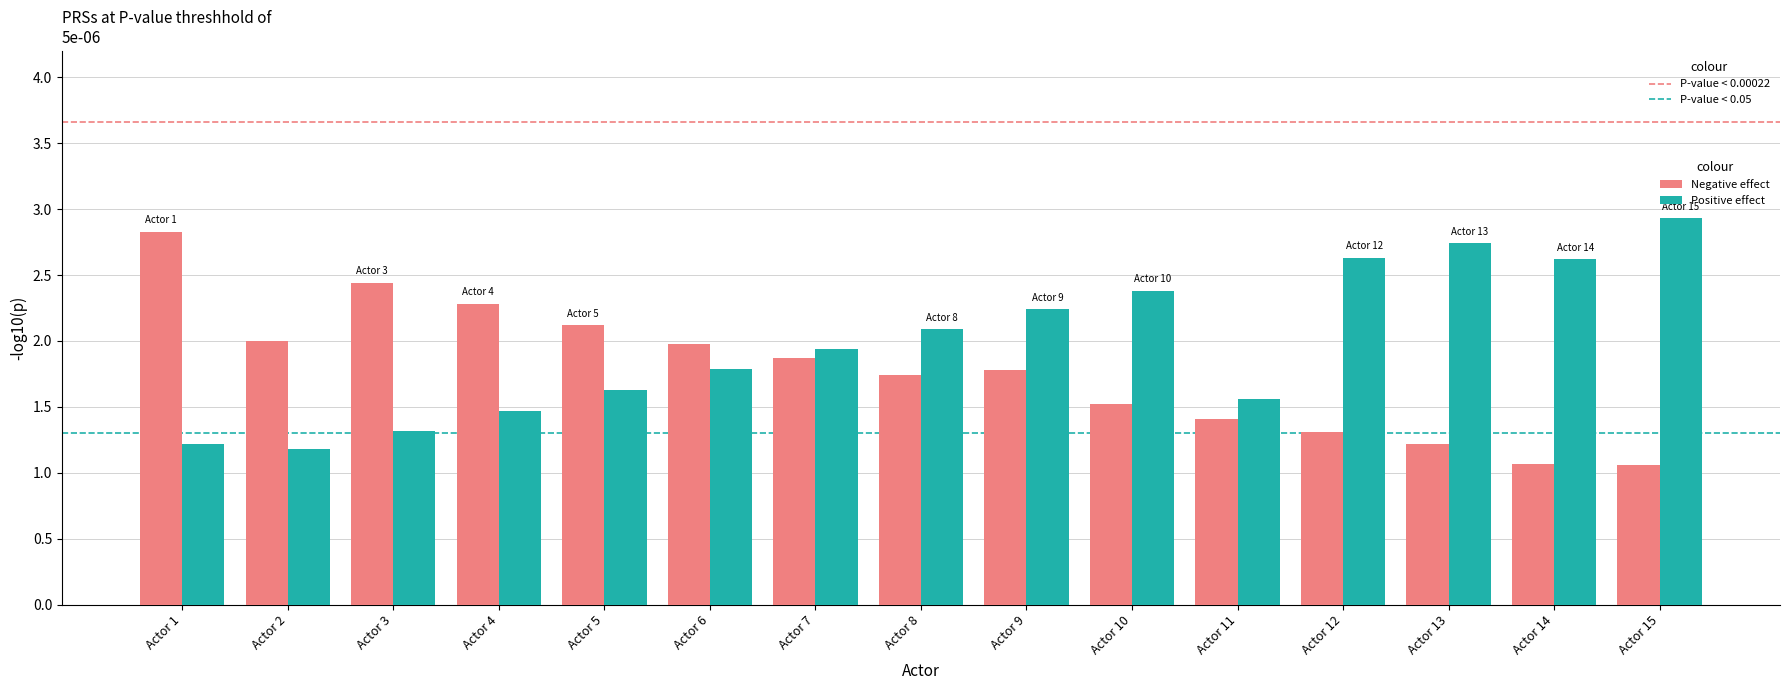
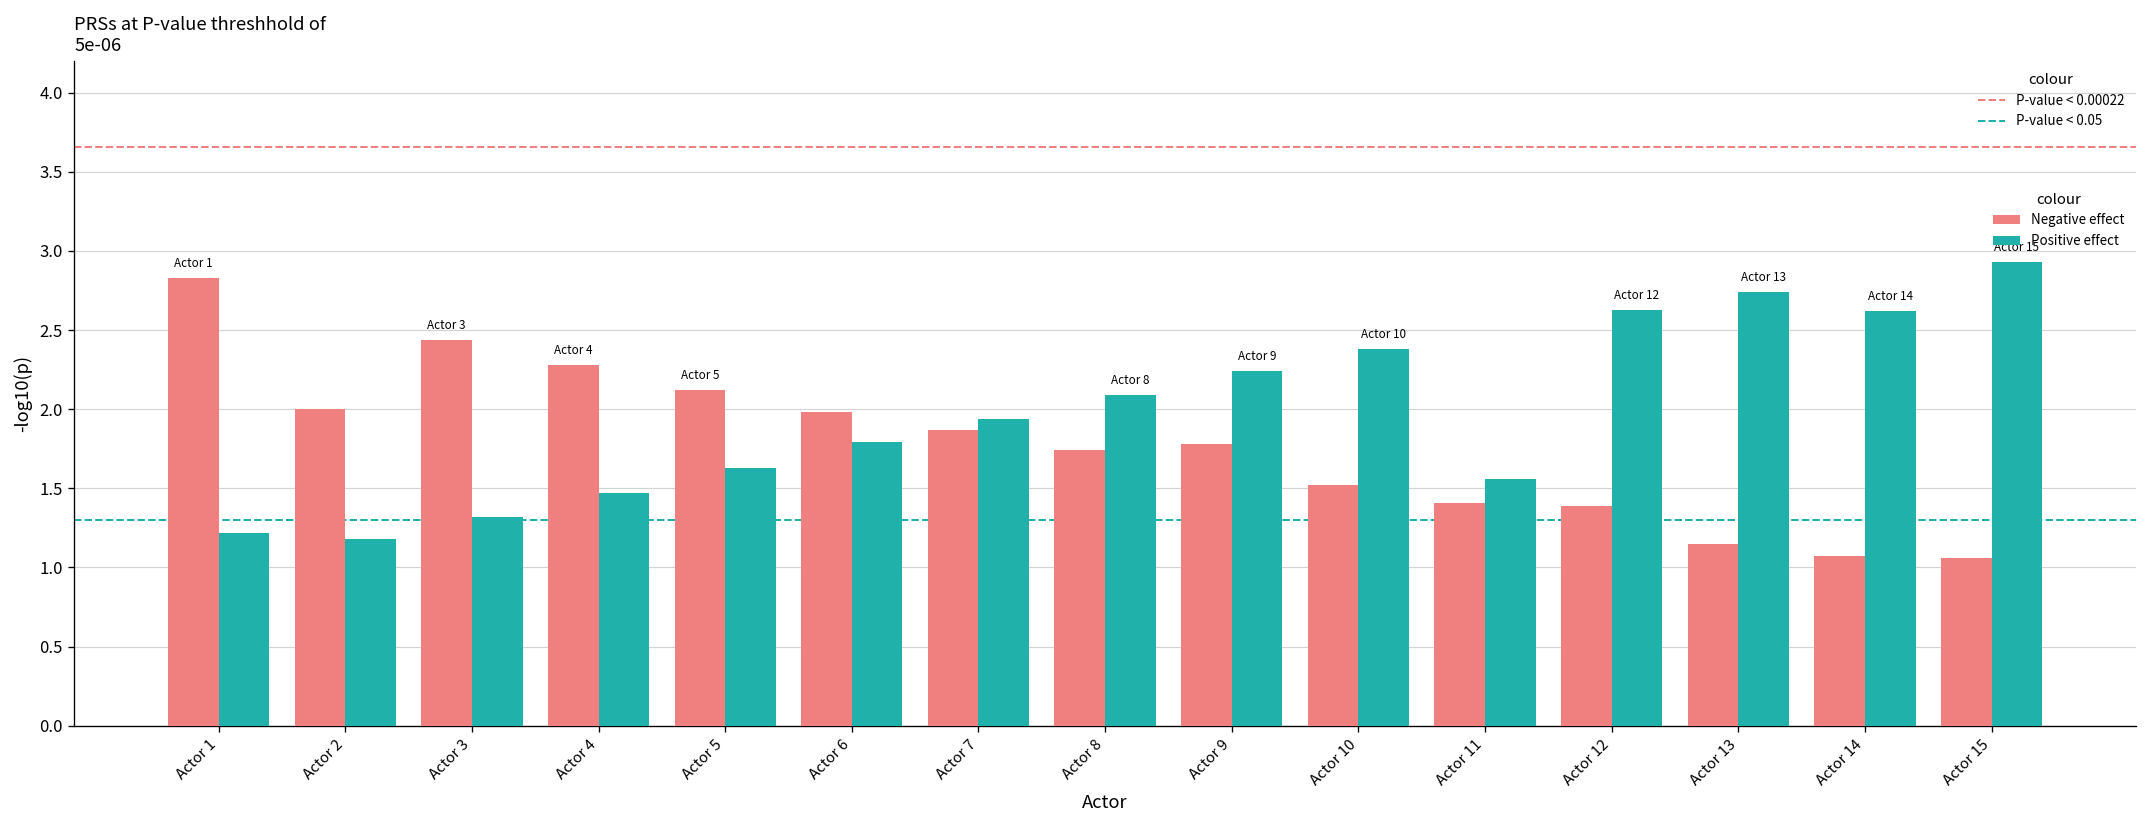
Negative effect, Actor 12: 1.31 -> 1.39
Negative effect, Actor 13: 1.22 -> 1.15
